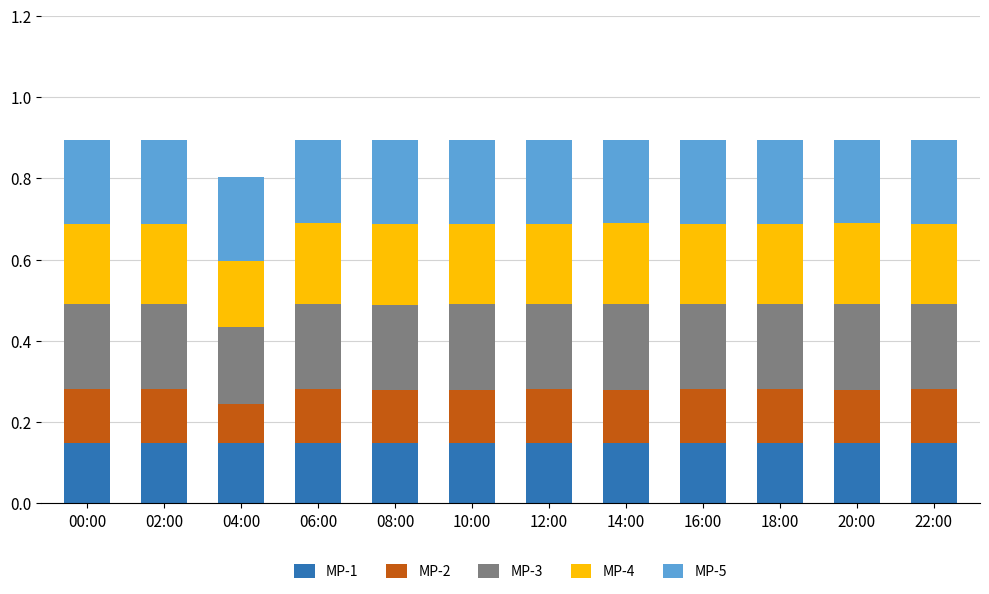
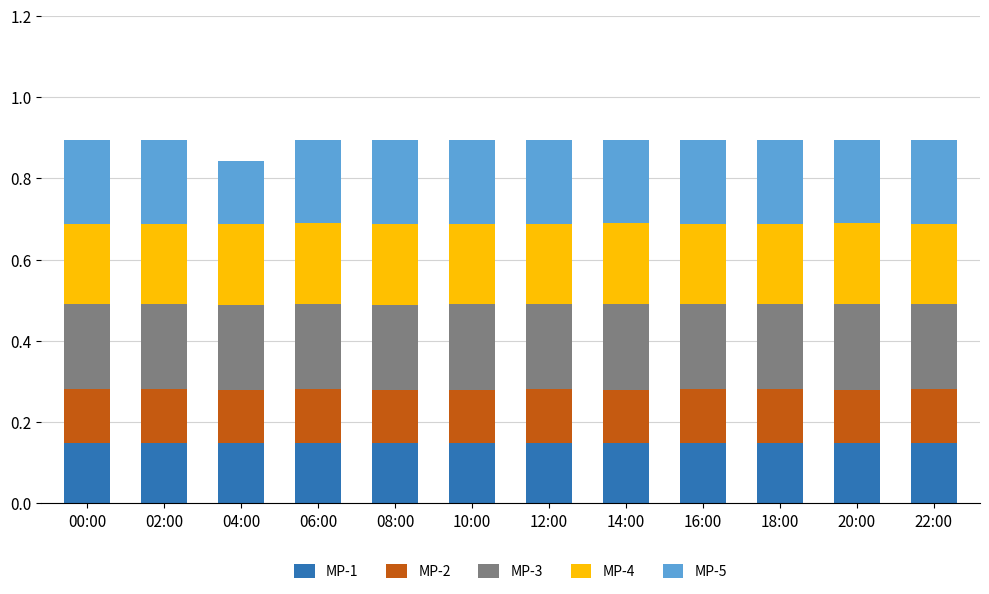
MP-2, 04:00: 0.10 -> 0.13
MP-3, 04:00: 0.19 -> 0.21
MP-4, 04:00: 0.16 -> 0.20
MP-5, 04:00: 0.21 -> 0.16
